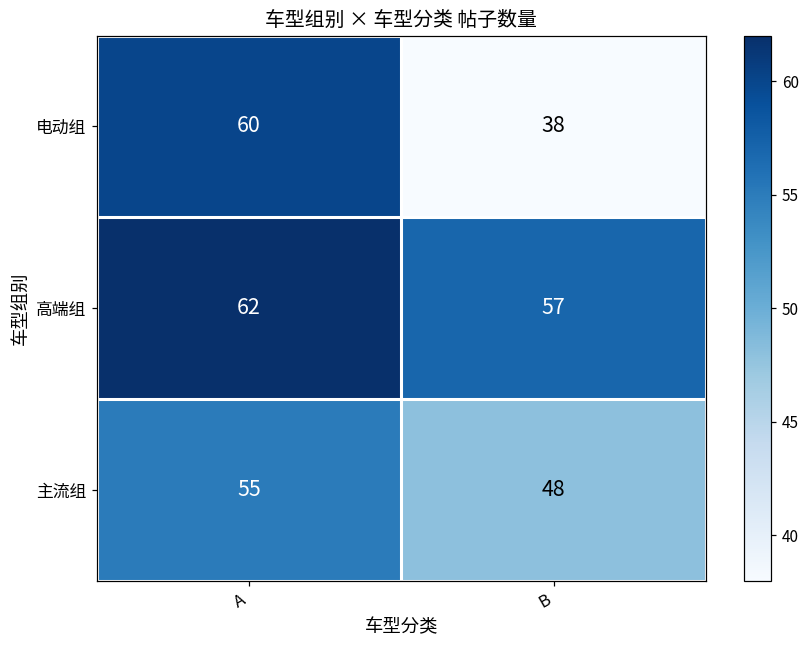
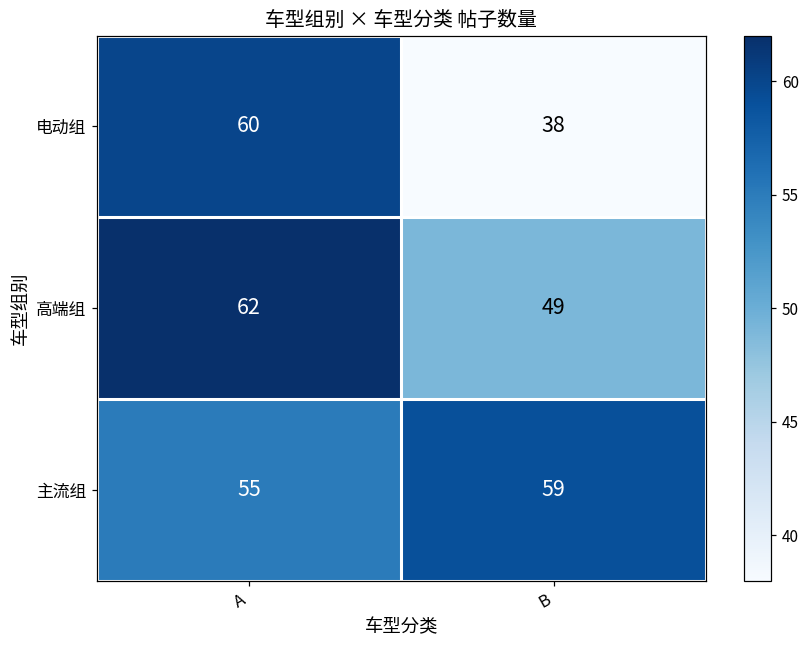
高端组, B: 57 -> 49
主流组, B: 48 -> 59
